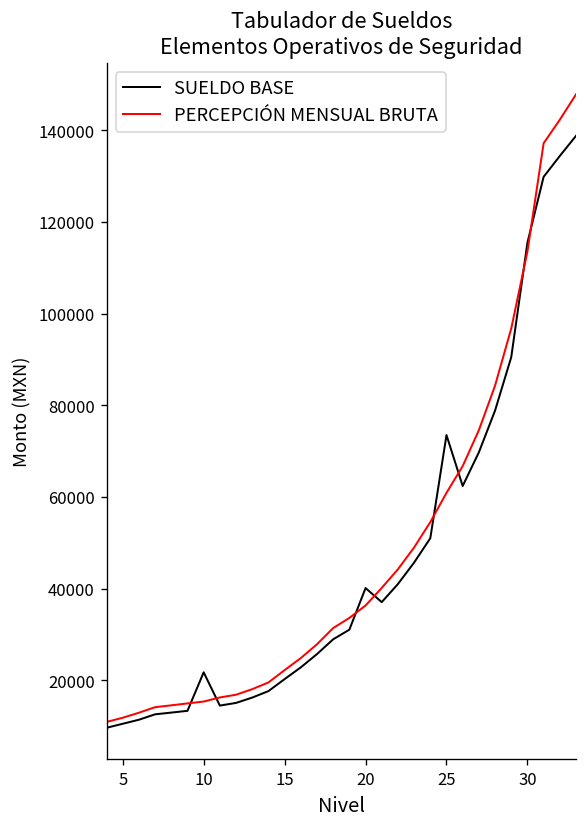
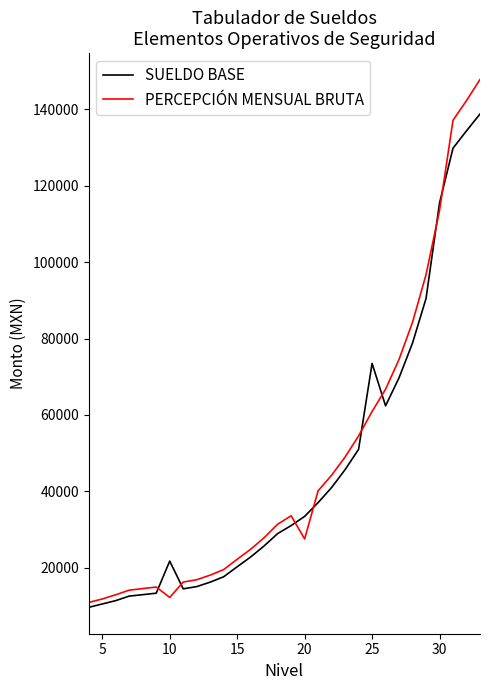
PERCEPCIÓN MENSUAL BRUTA, 10: 15000 -> 12000
SUELDO BASE, 20: 40000 -> 33000
PERCEPCIÓN MENSUAL BRUTA, 20: 36000 -> 28000
